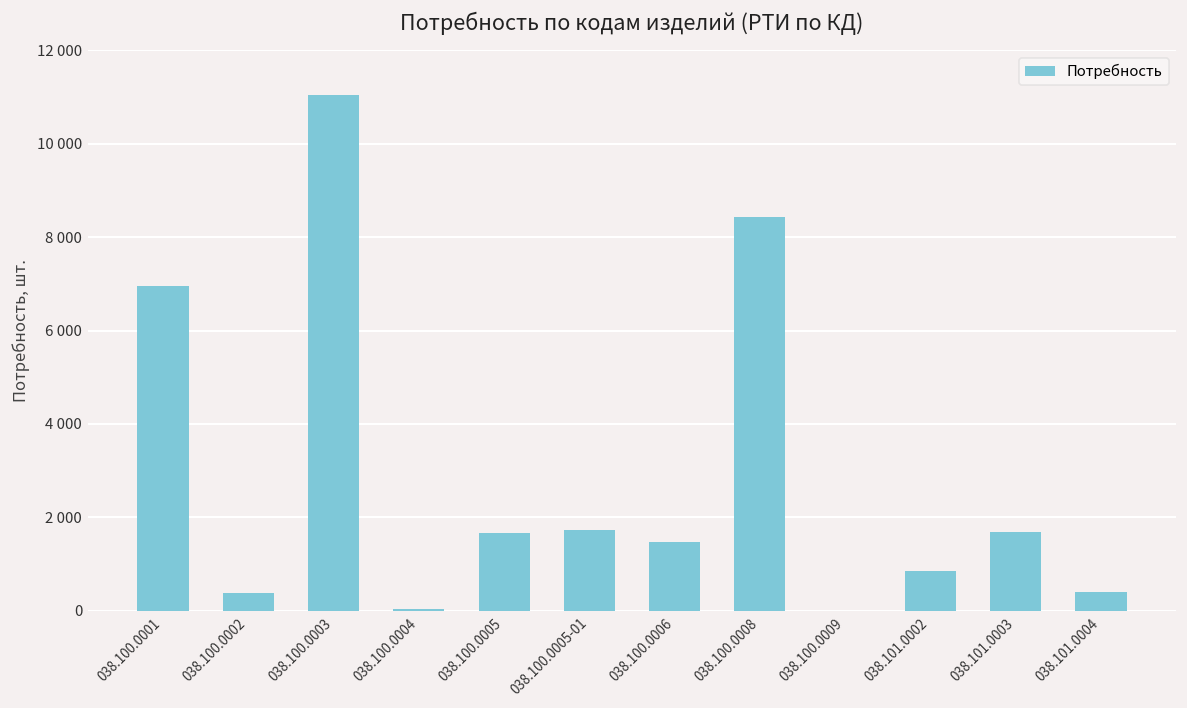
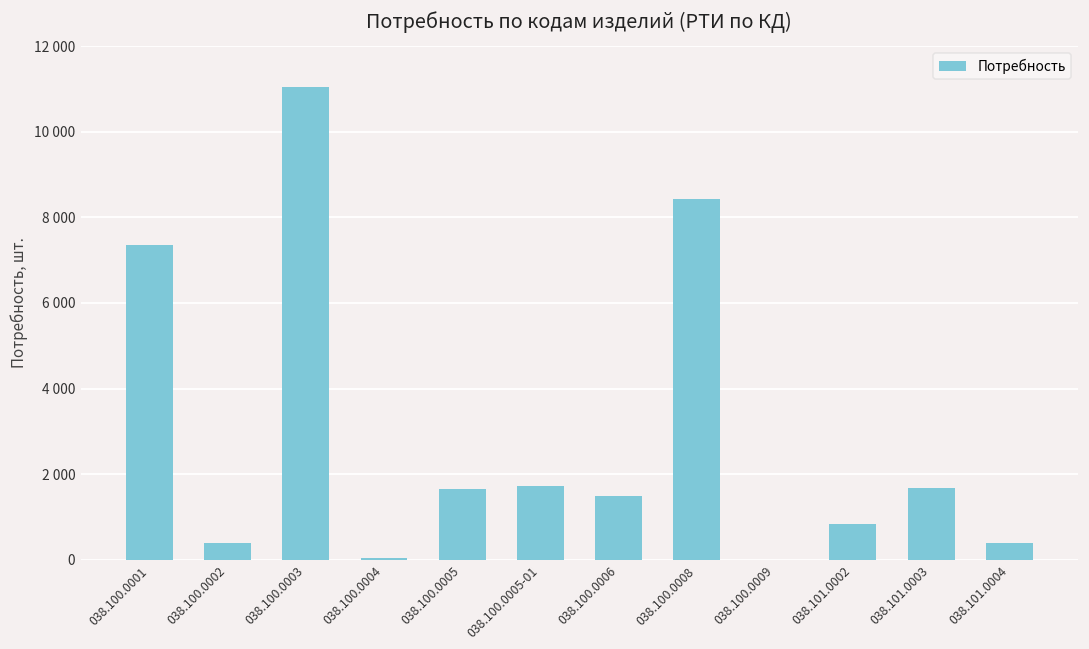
038.100.0001: 7000 -> 7400
